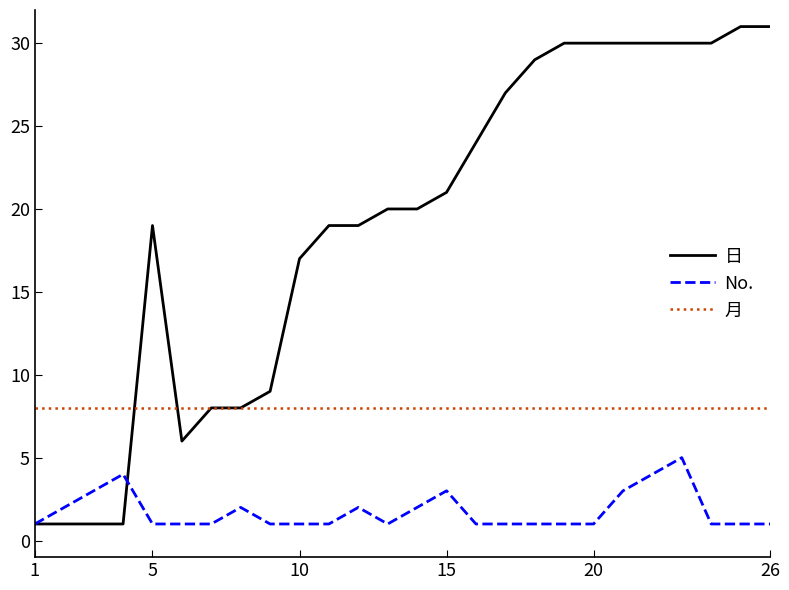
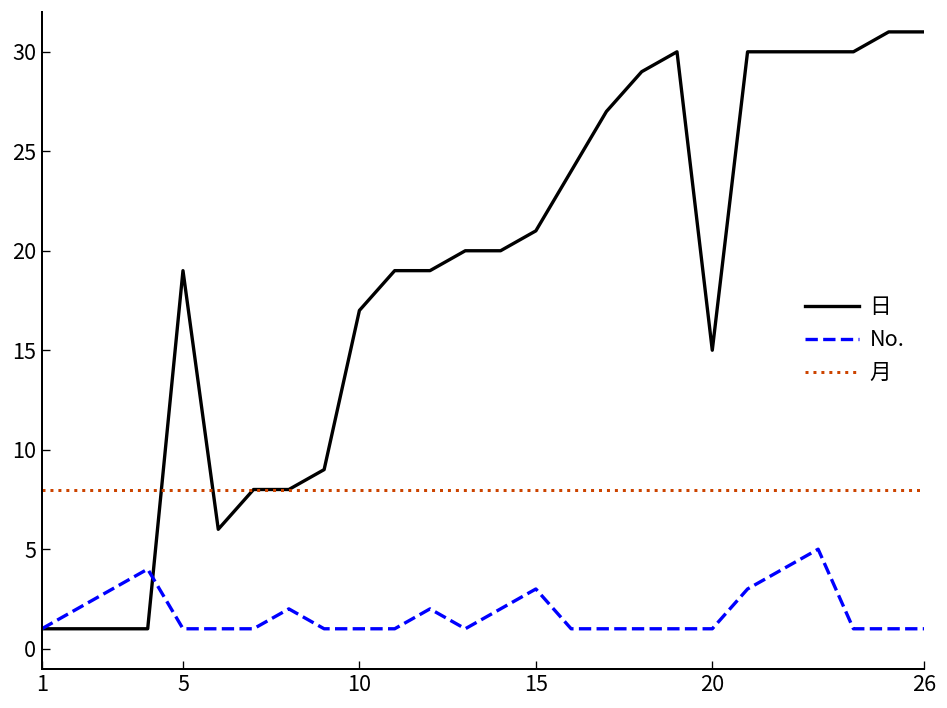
日, 20: 30 -> 15
